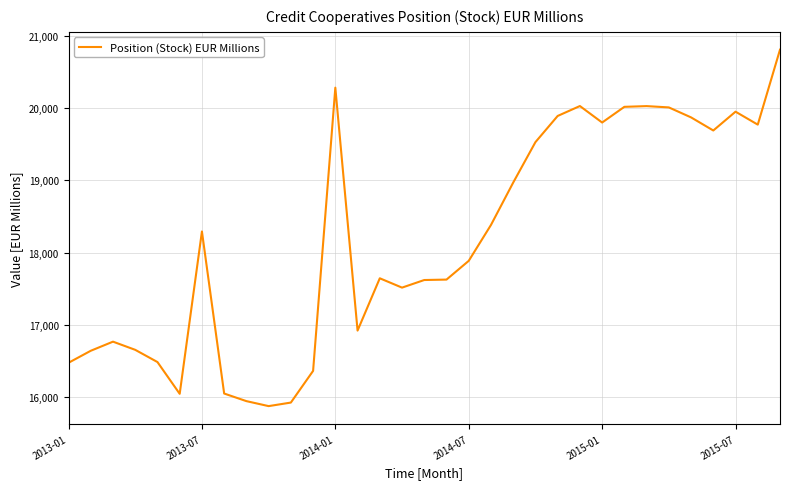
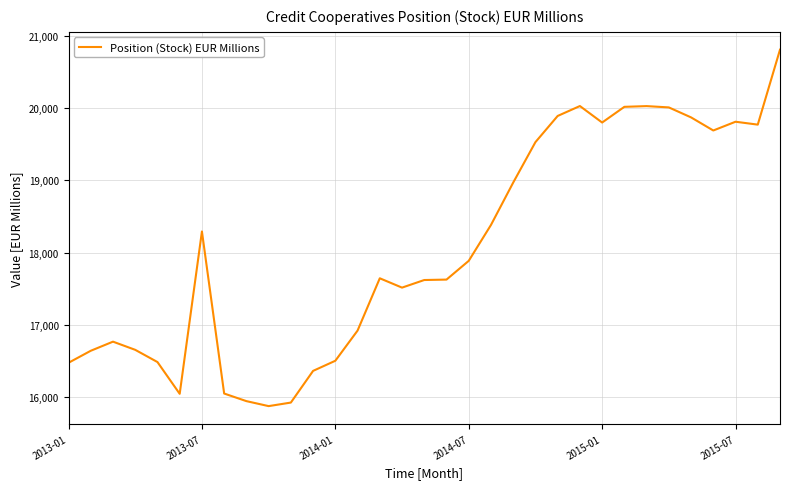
2014-01: 20,300 -> 16,500
2015-07: 20,000 -> 19,800
